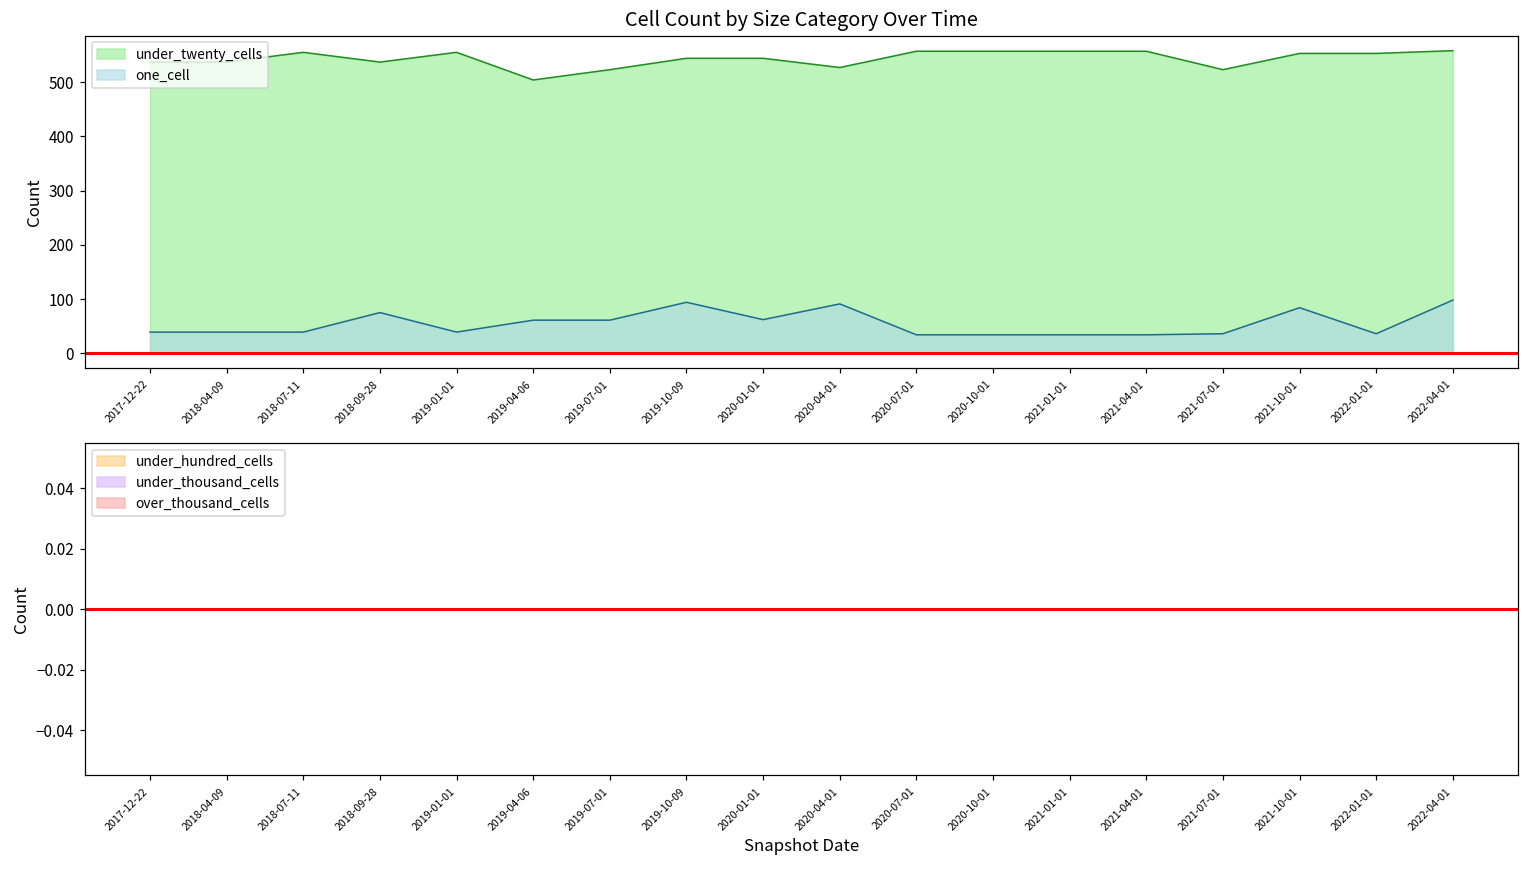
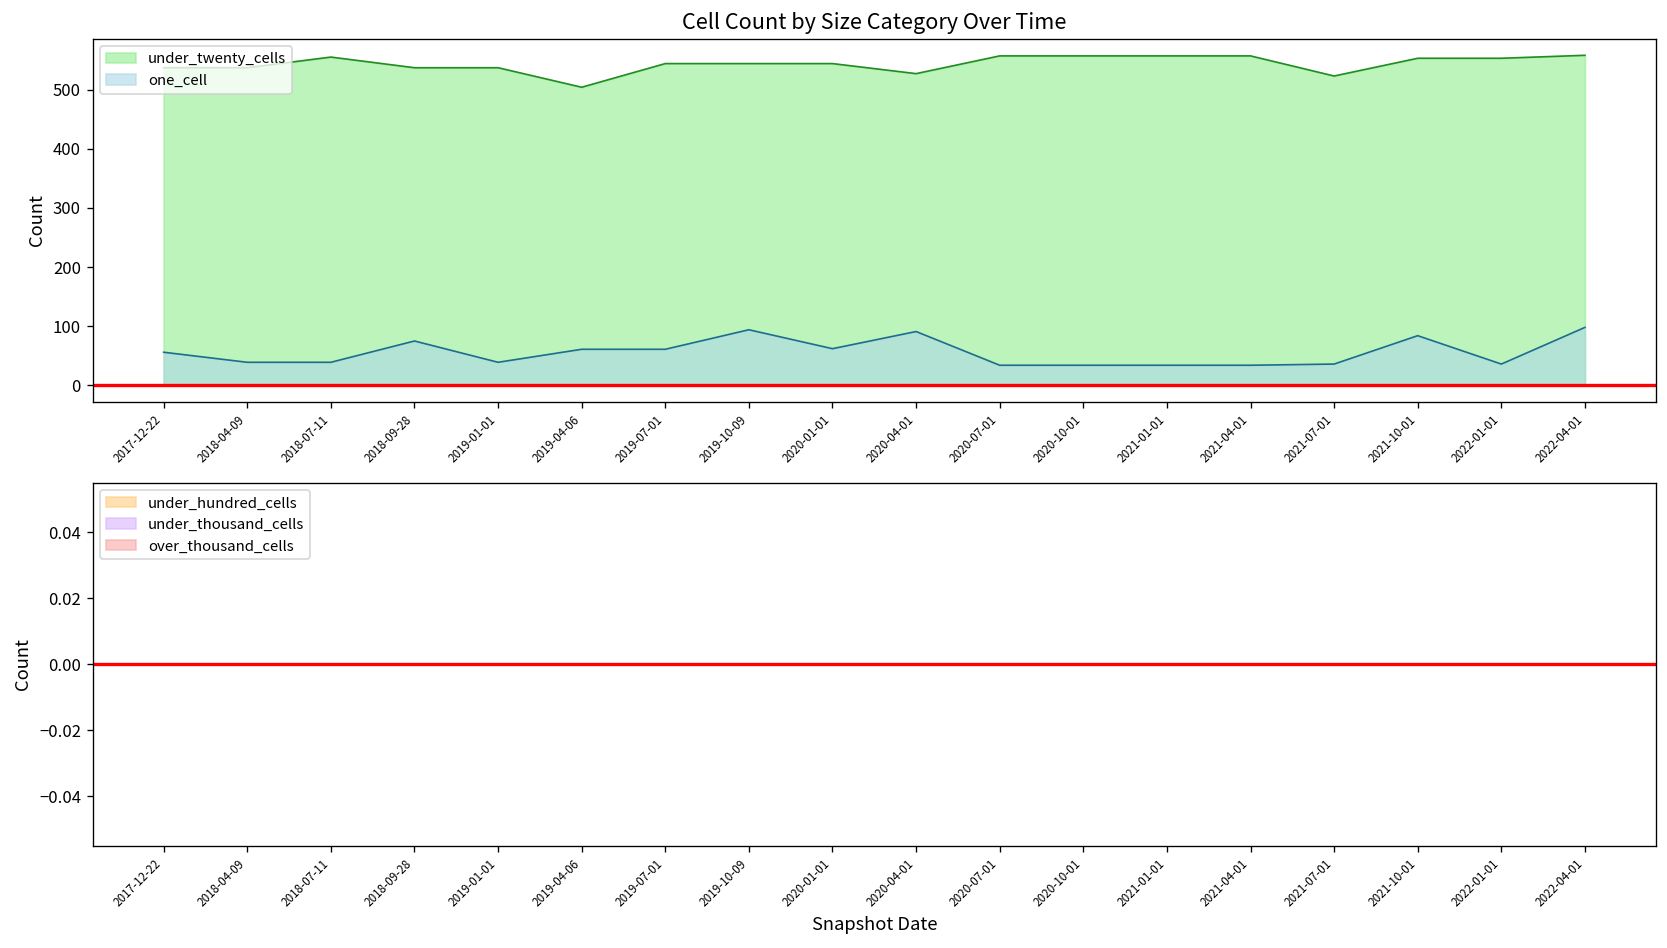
Cell Count by Size Category Over Time, one_cell, 2017-12-22: 40 -> 60
Cell Count by Size Category Over Time, under_twenty_cells, 2019-01-01: 560 -> 540
Cell Count by Size Category Over Time, under_twenty_cells, 2019-07-01: 520 -> 540
